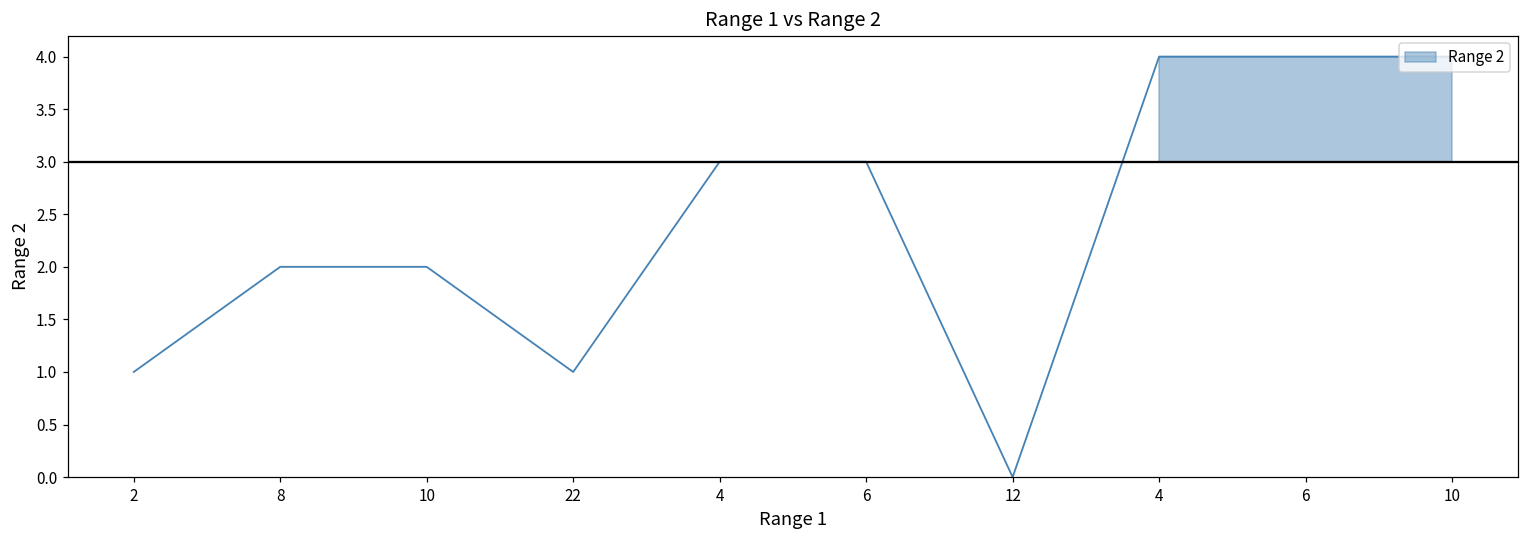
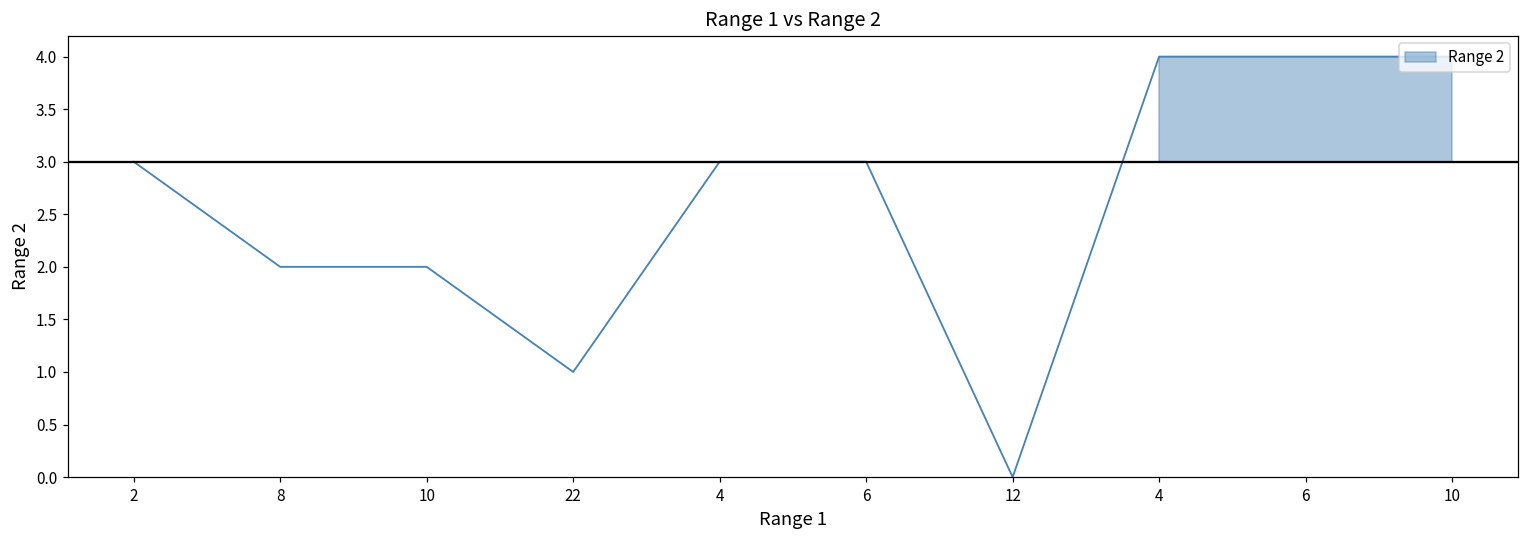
2: 1 -> 3
